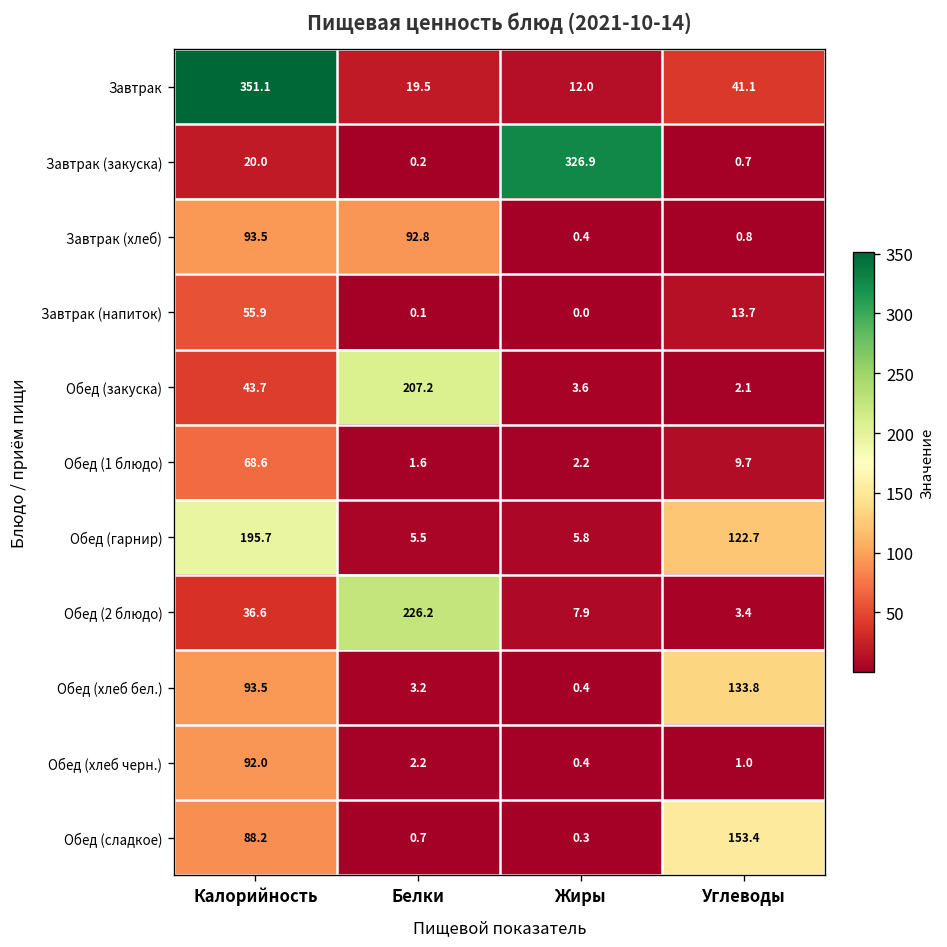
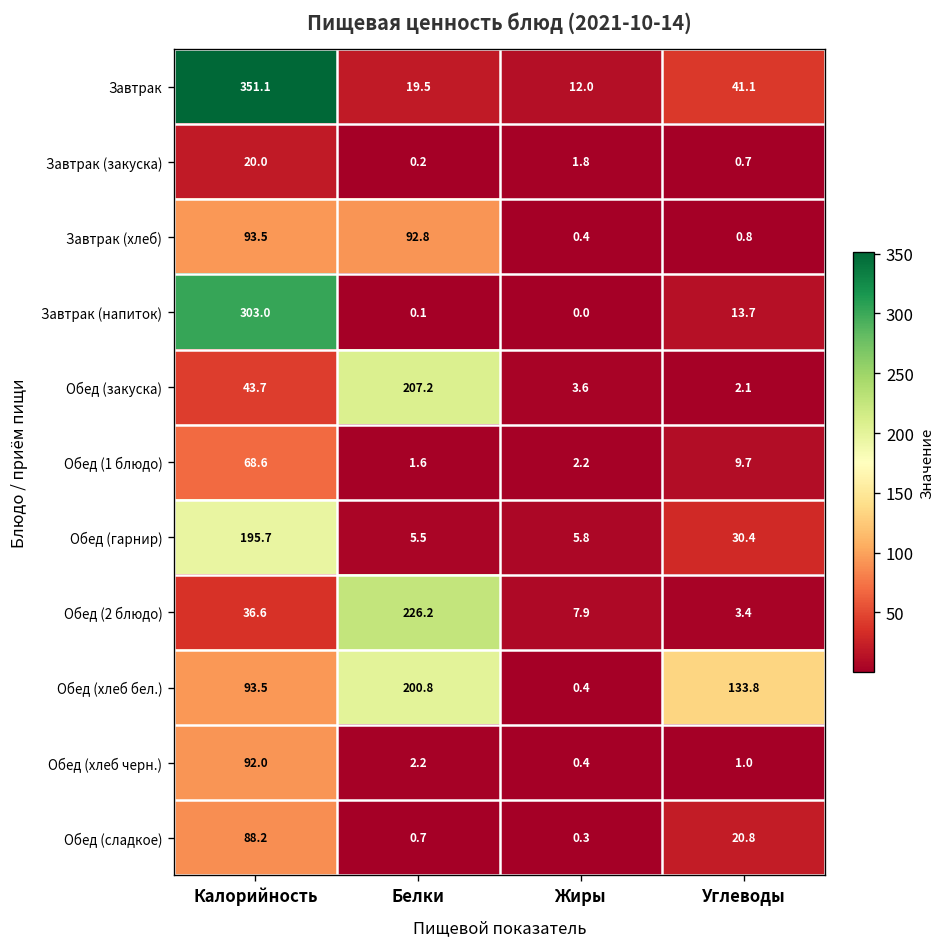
Завтрак (закуска), Жиры: 326.9 -> 1.8
Завтрак (напиток), Калорийность: 55.9 -> 303.0
Обед (гарнир), Углеводы: 122.7 -> 30.4
Обед (хлеб бел.), Белки: 3.2 -> 200.8
Обед (сладкое), Углеводы: 153.4 -> 20.8
